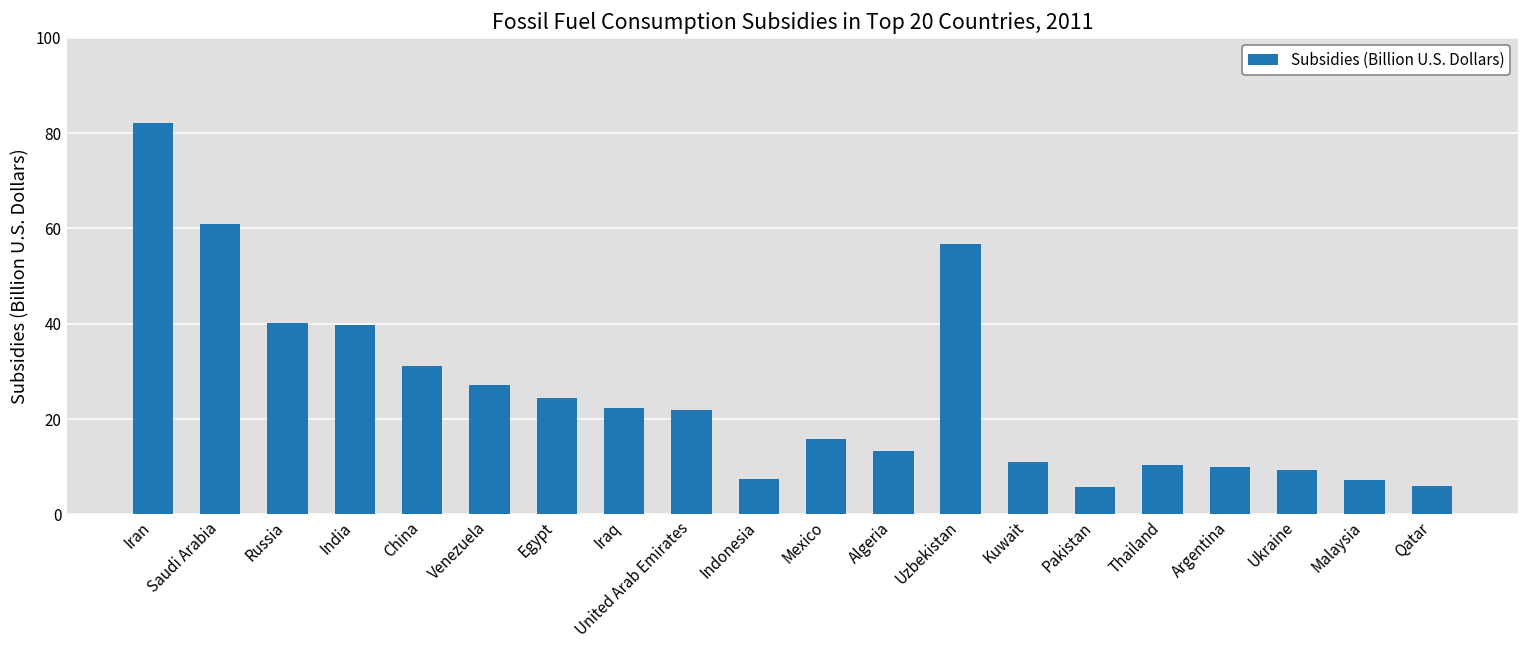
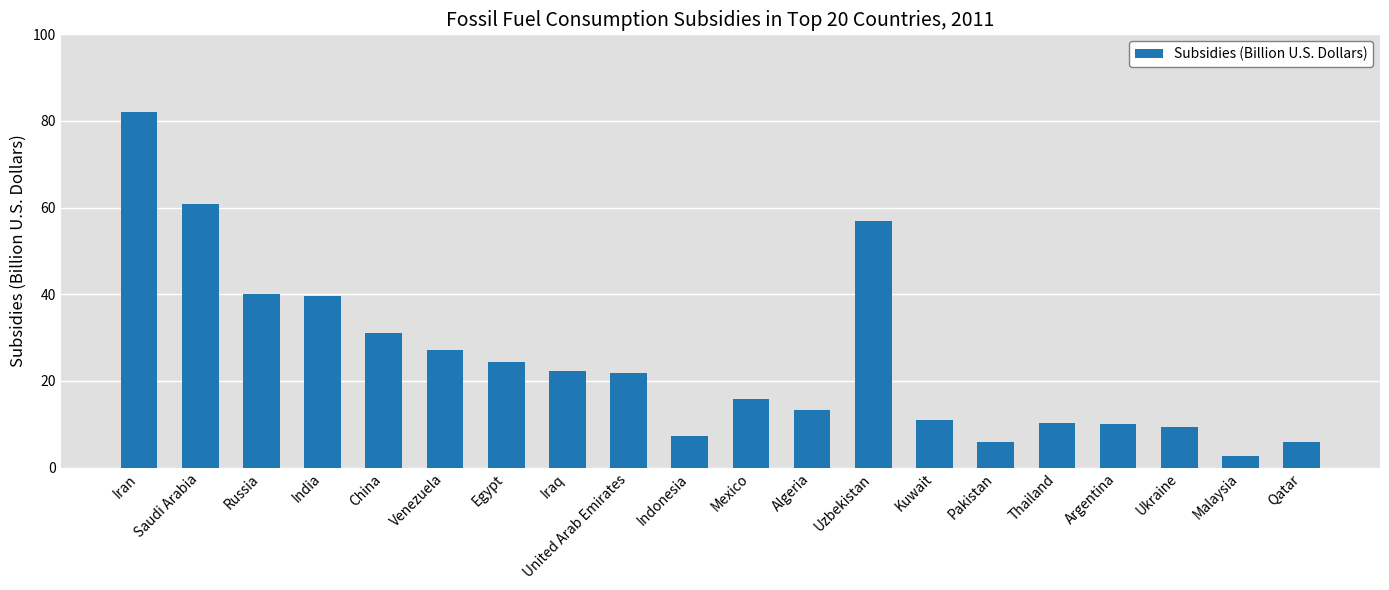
Malaysia: 7 -> 3
